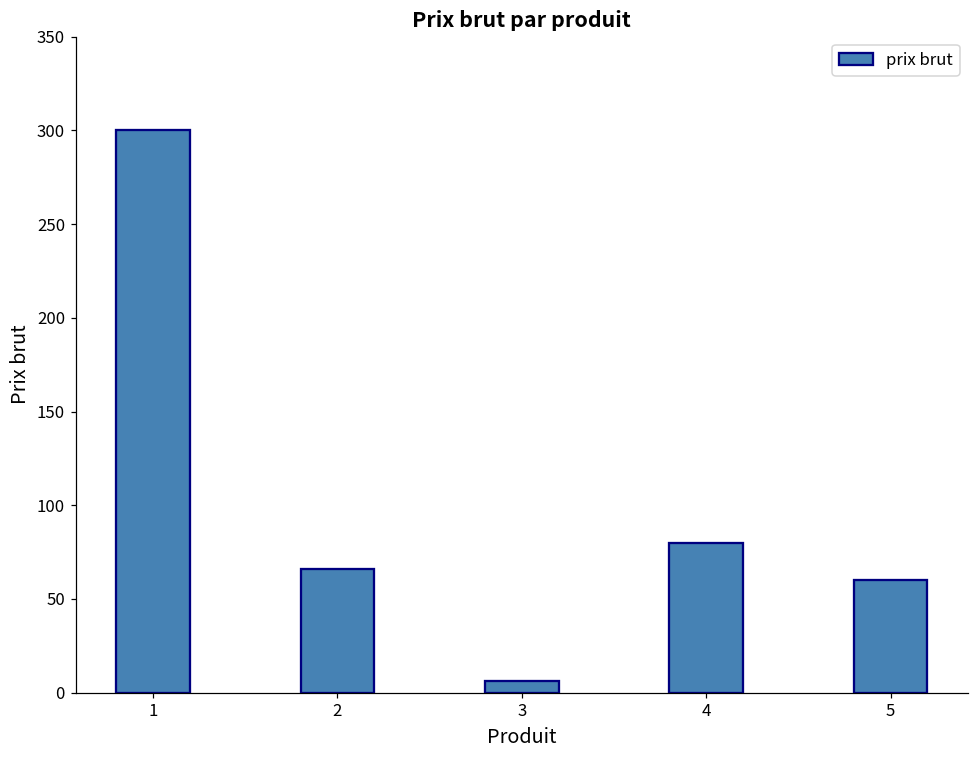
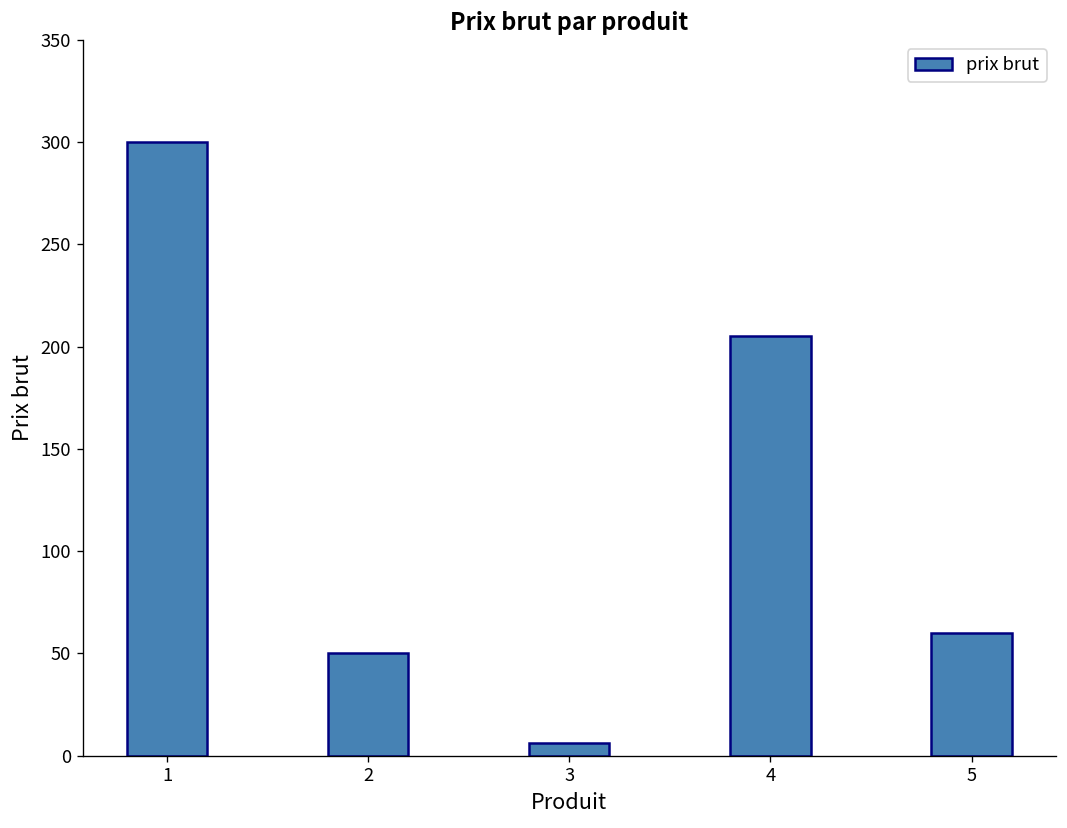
2: 66 -> 50
4: 80 -> 205
